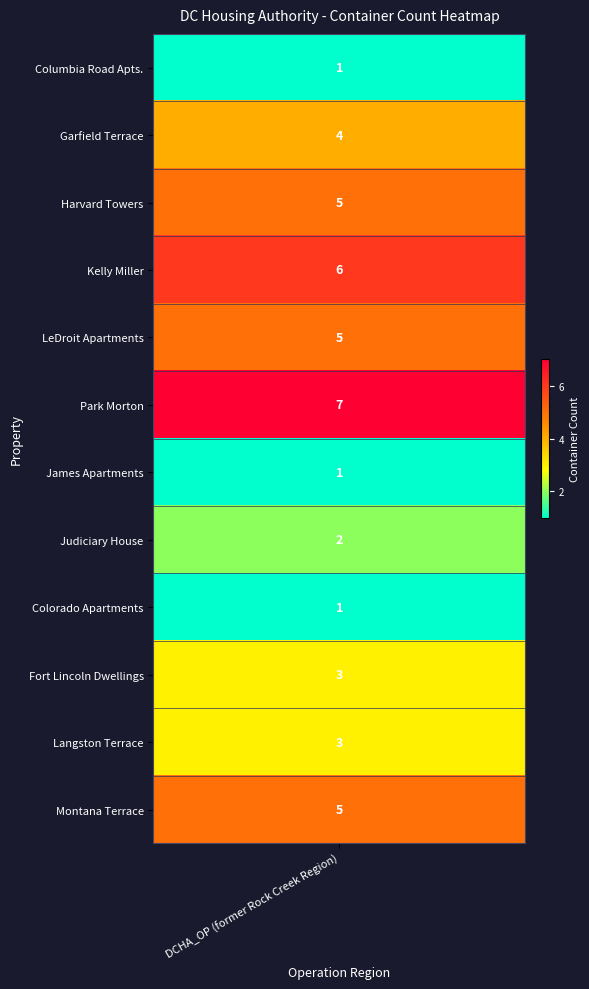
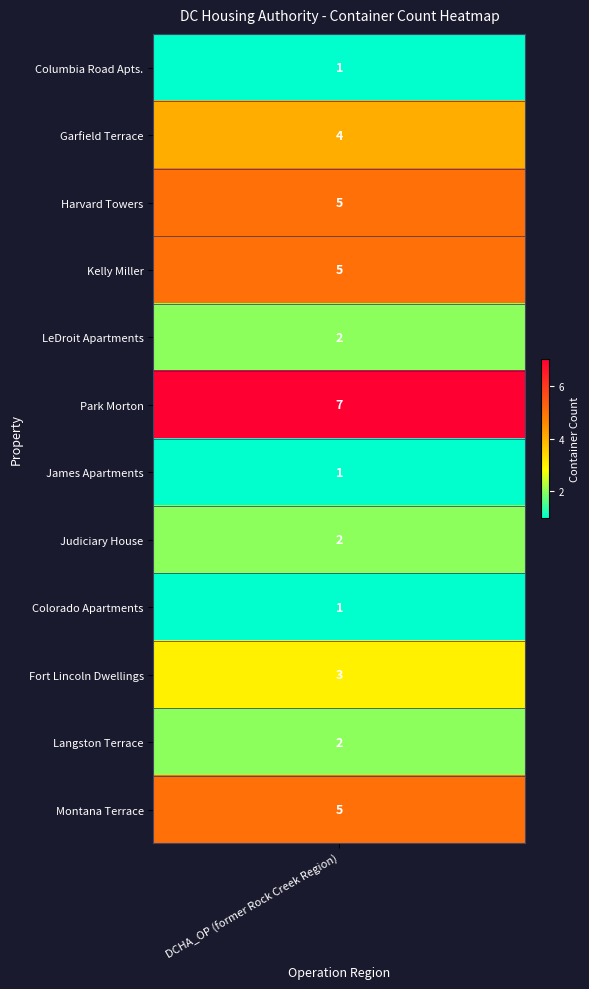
Kelly Miller, DCHA_OP (former Rock Creek Region): 6 -> 5
LeDroit Apartments, DCHA_OP (former Rock Creek Region): 5 -> 2
Langston Terrace, DCHA_OP (former Rock Creek Region): 3 -> 2
